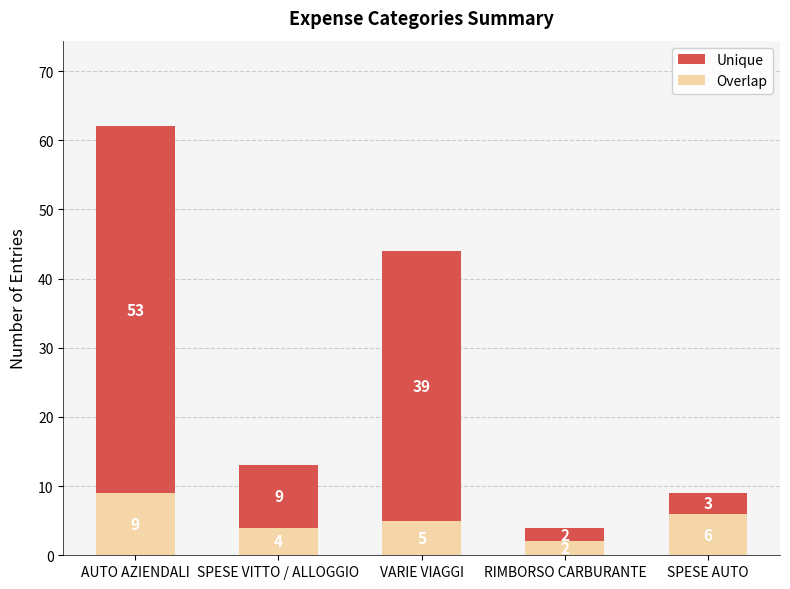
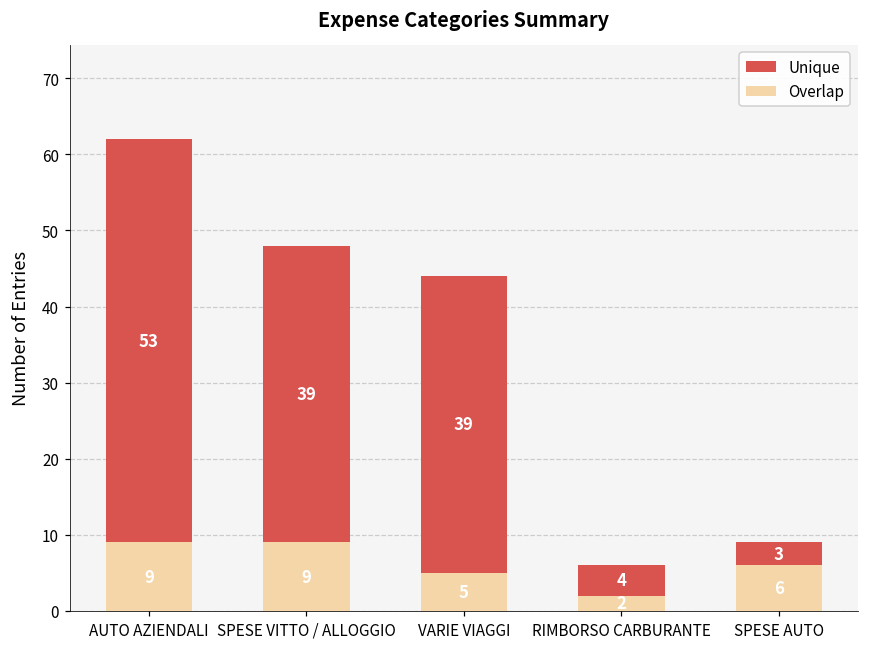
Overlap, SPESE VITTO / ALLOGGIO: 4 -> 9
Unique, SPESE VITTO / ALLOGGIO: 9 -> 39
Unique, RIMBORSO CARBURANTE: 2 -> 4
